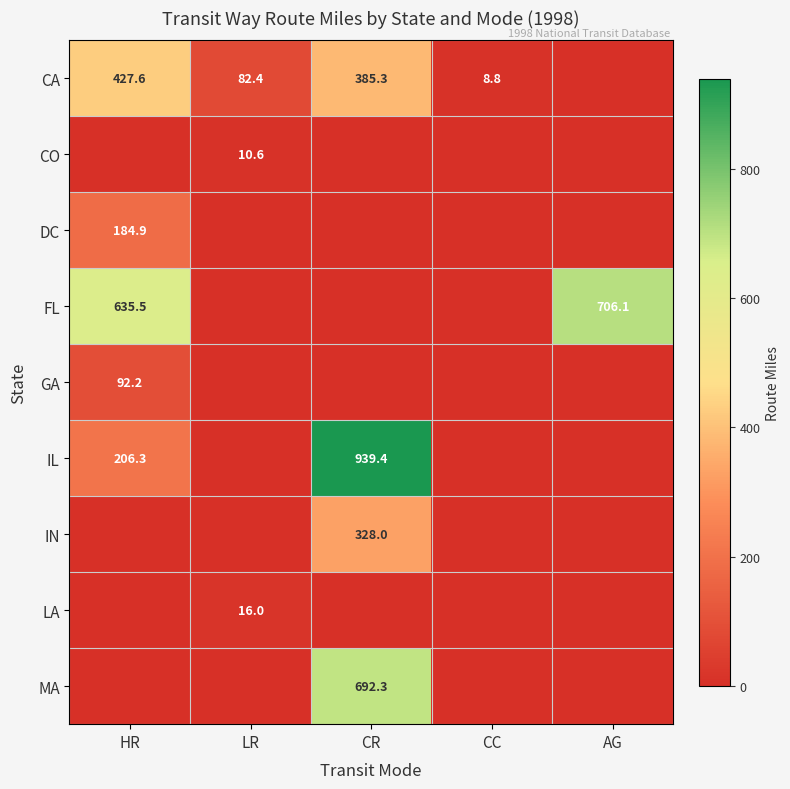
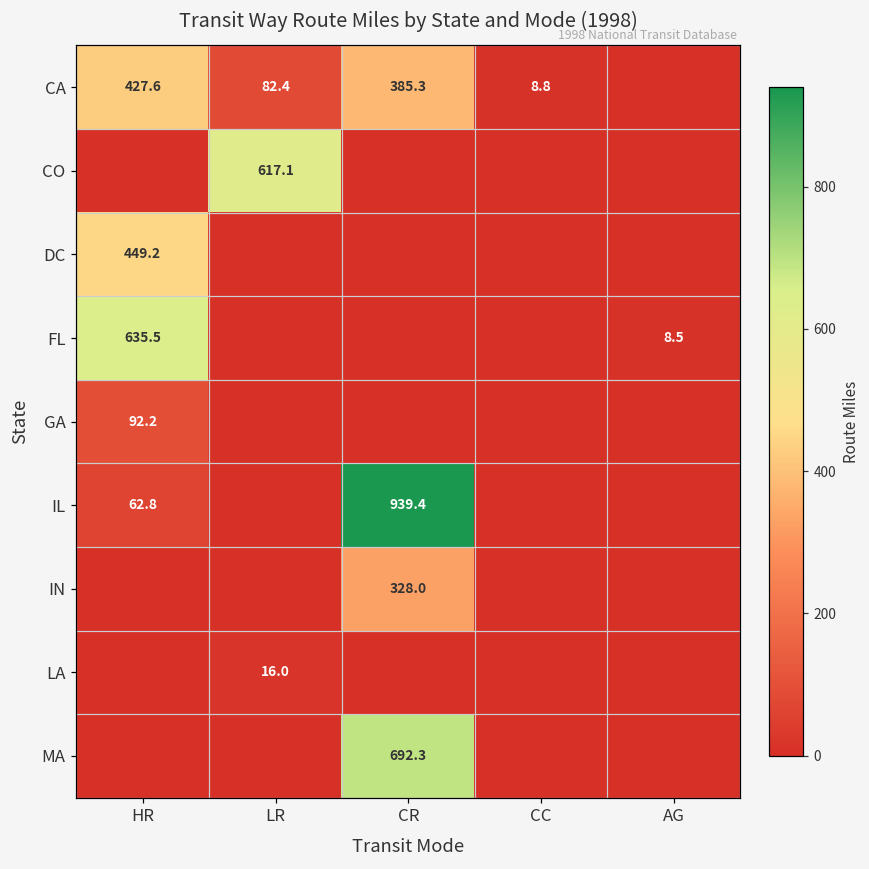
CO, LR: 10.6 -> 617.1
DC, HR: 184.9 -> 449.2
FL, AG: 706.1 -> 8.5
IL, HR: 206.3 -> 62.8
